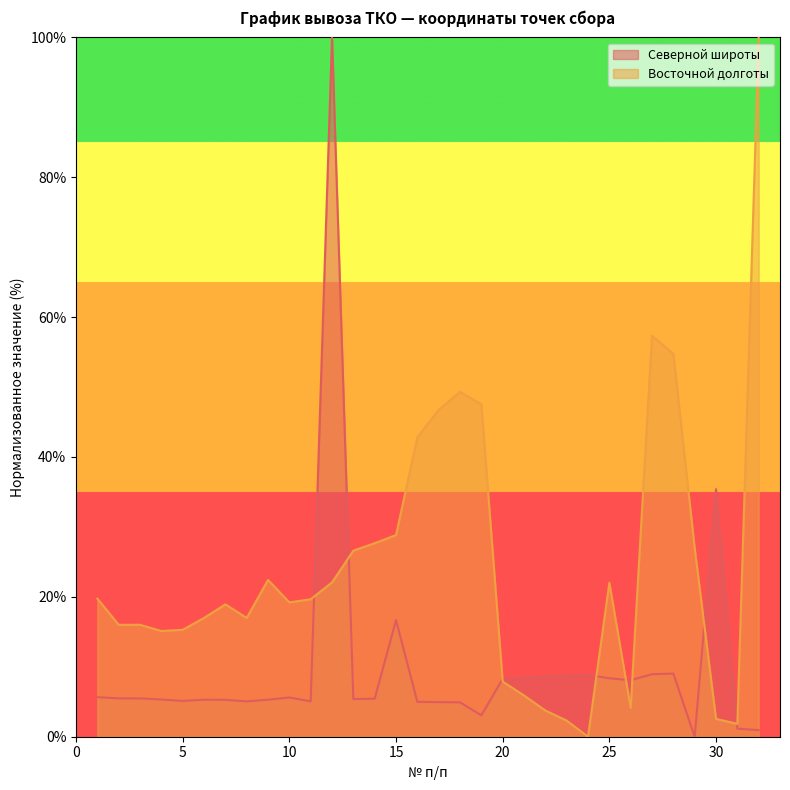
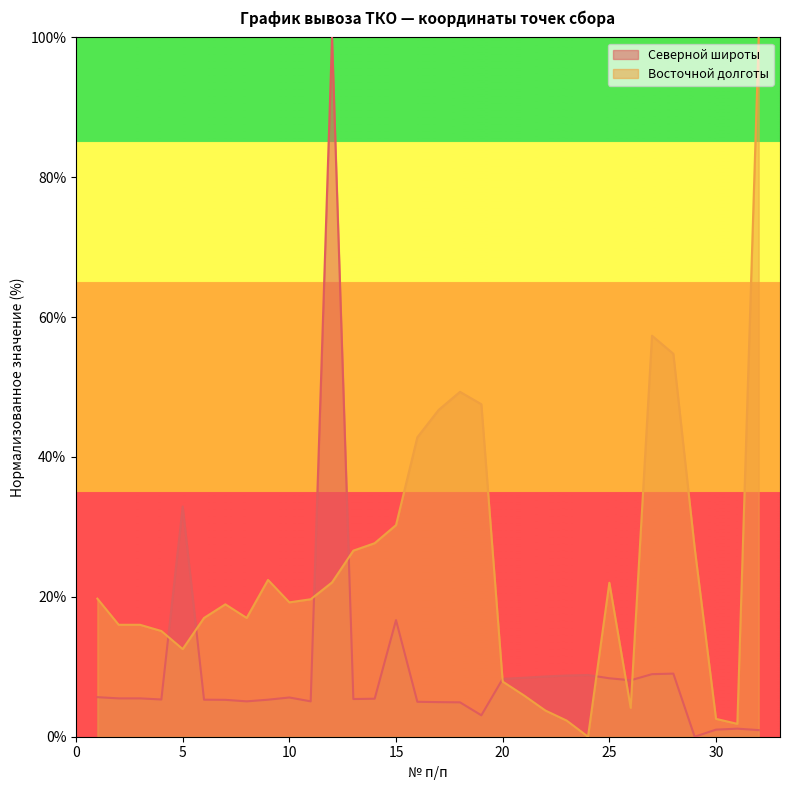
Северной широты, 5: 5% -> 33%
Восточной долготы, 5: 15% -> 13%
Восточной долготы, 15: 29% -> 30%
Северной широты, 30: 35% -> 1%
